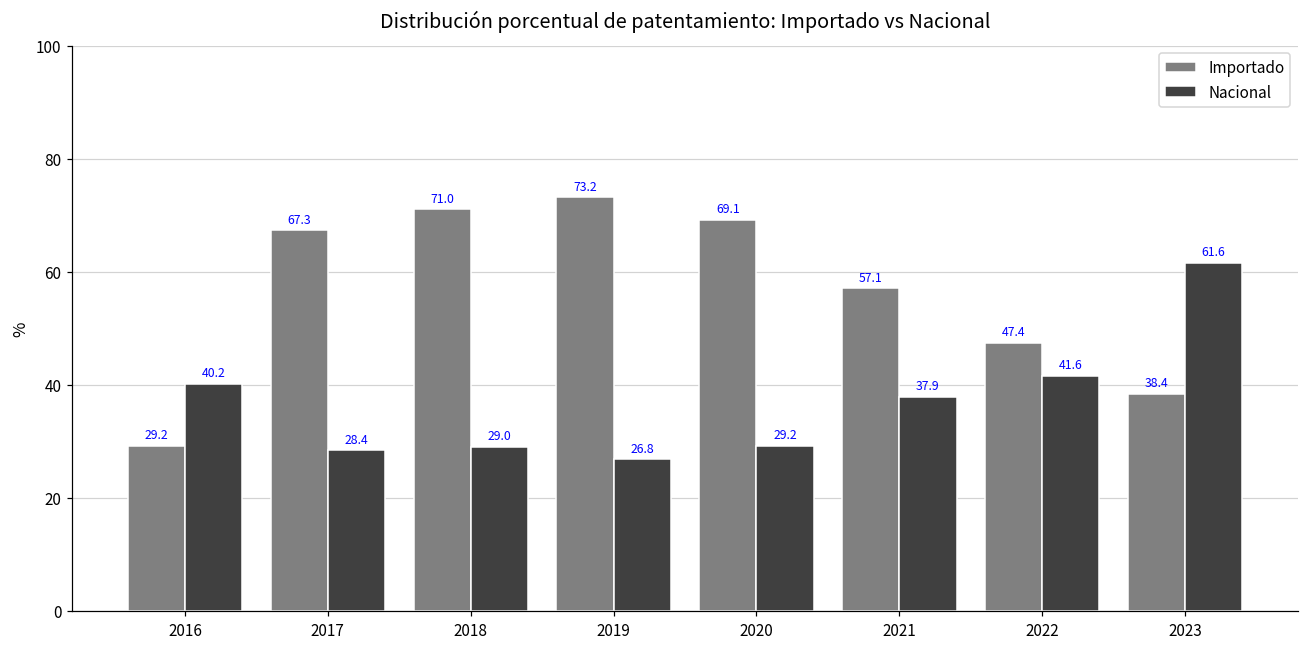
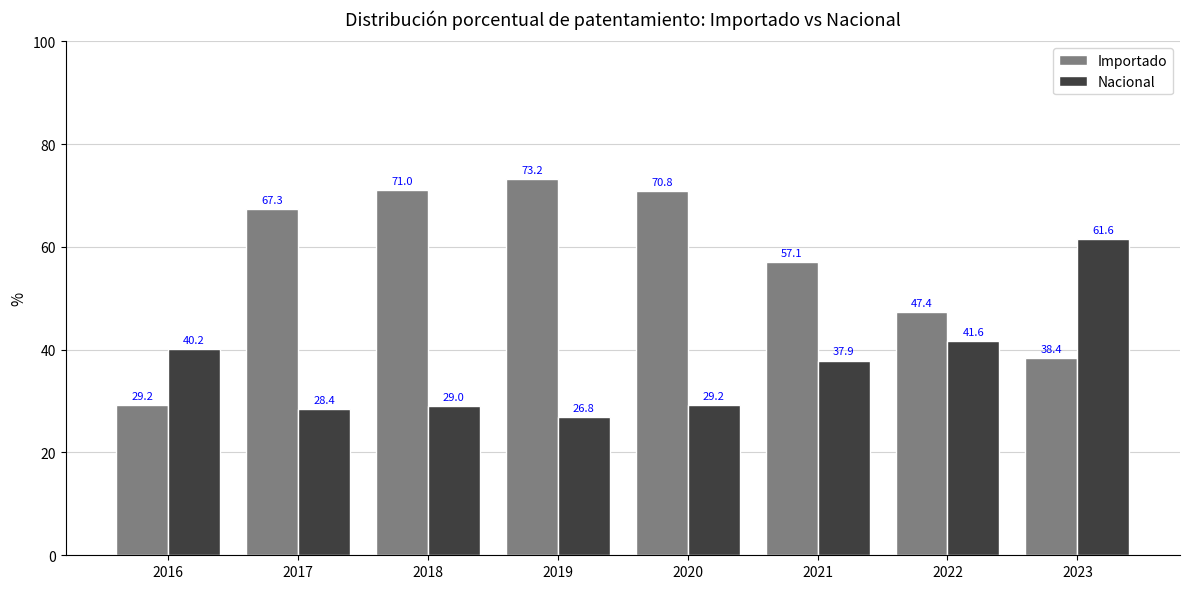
Importado, 2020: 69.1 -> 70.8
